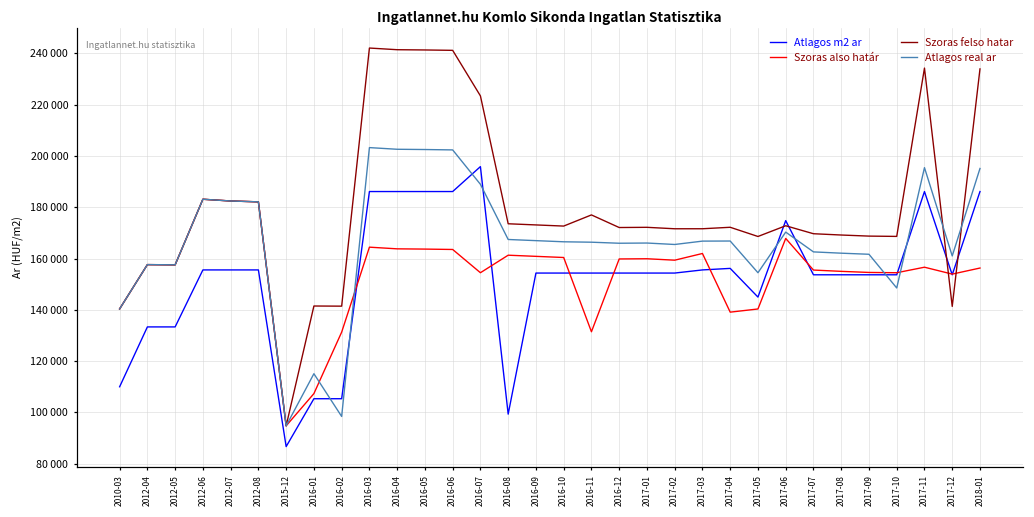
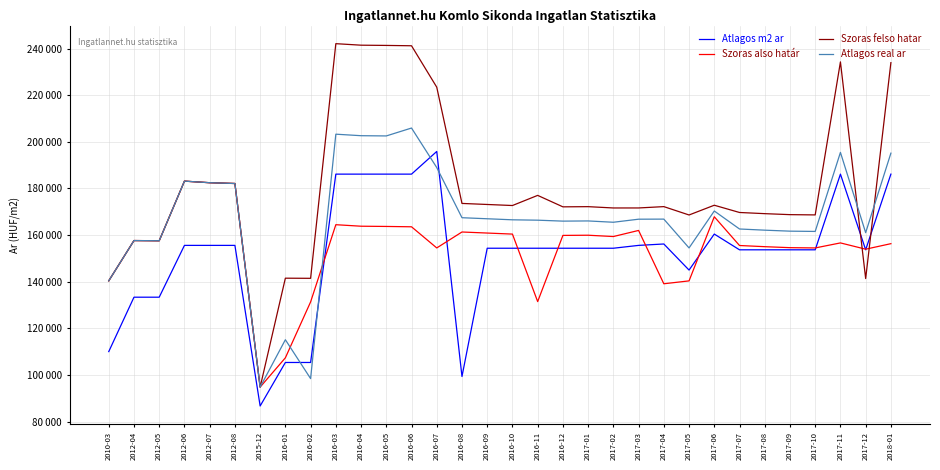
Atlagos real ar, 2016-06: 202000 -> 206000
Atlagos m2 ar, 2017-06: 175000 -> 160000
Atlagos real ar, 2017-10: 149000 -> 162000
